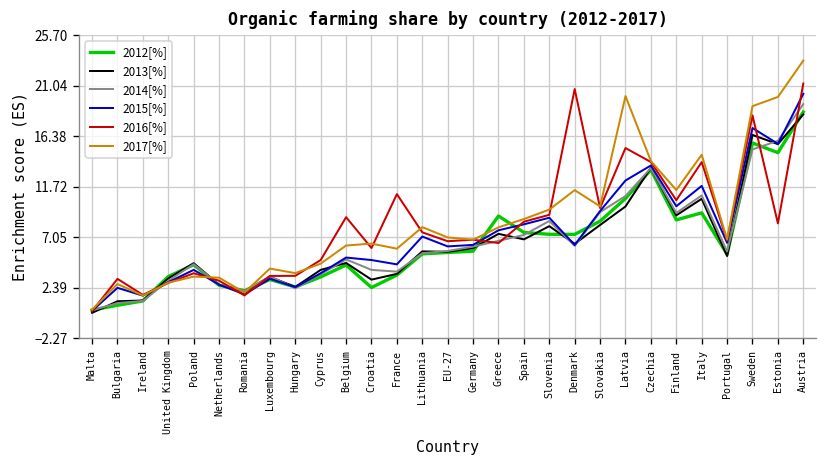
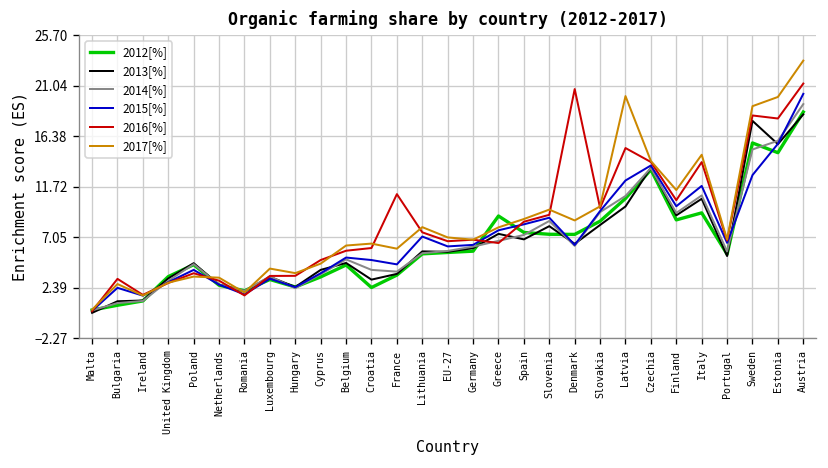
2016[%], Belgium: 9 -> 6
2017[%], Denmark: 11 -> 9
2013[%], Sweden: 17 -> 18
2015[%], Sweden: 17 -> 13
2016[%], Estonia: 8 -> 18
